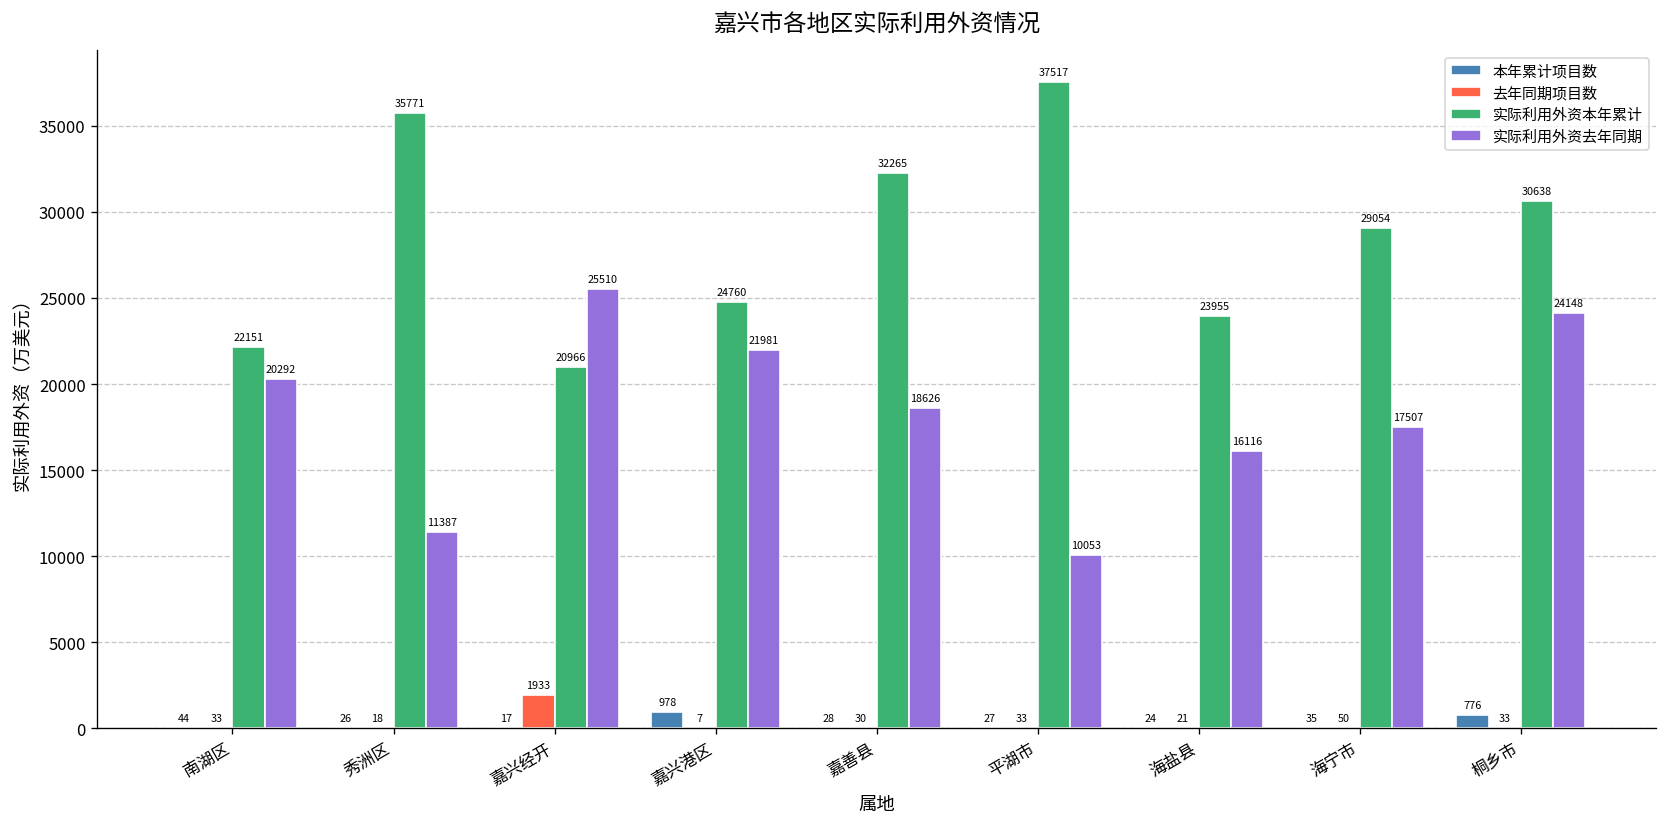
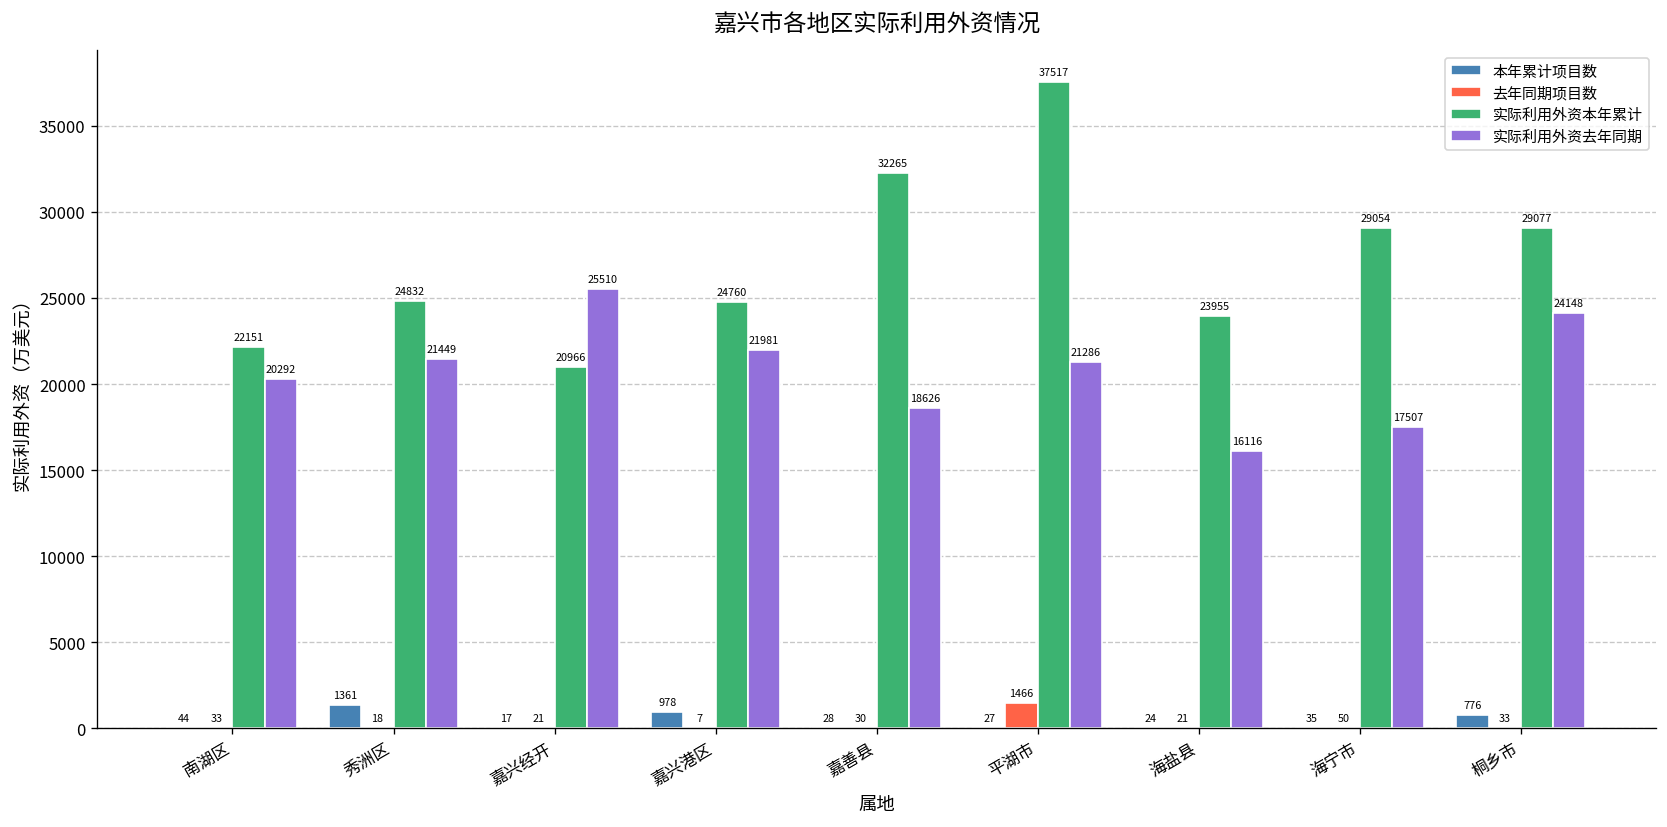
本年累计项目数, 秀洲区: 26 -> 1361
实际利用外资本年累计, 秀洲区: 35771 -> 24832
实际利用外资去年同期, 秀洲区: 11387 -> 21449
去年同期项目数, 嘉兴经开: 1933 -> 21
去年同期项目数, 平湖市: 33 -> 1466
实际利用外资去年同期, 平湖市: 10053 -> 21286
实际利用外资本年累计, 桐乡市: 30638 -> 29077
